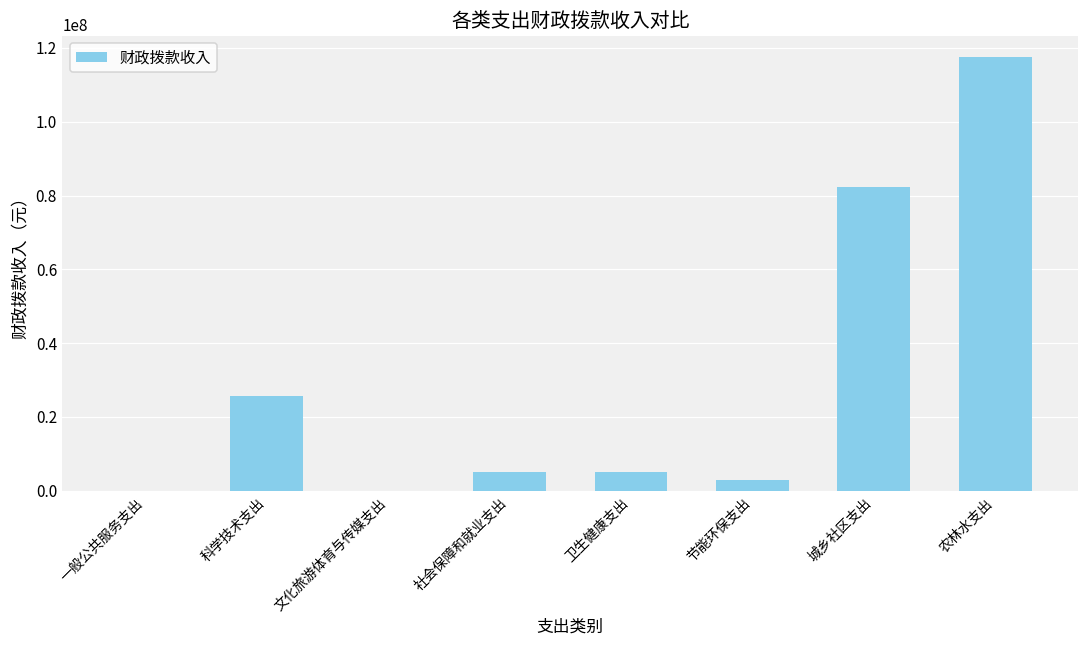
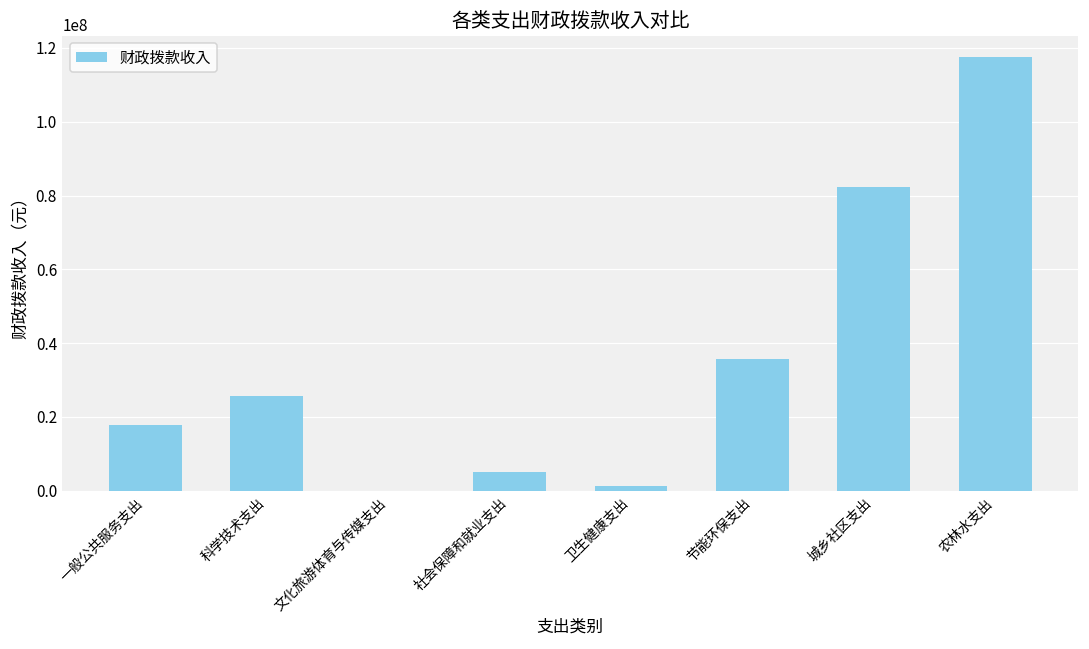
一般公共服务支出: 0 -> 18000000
卫生健康支出: 5000000 -> 1000000
节能环保支出: 3000000 -> 36000000
